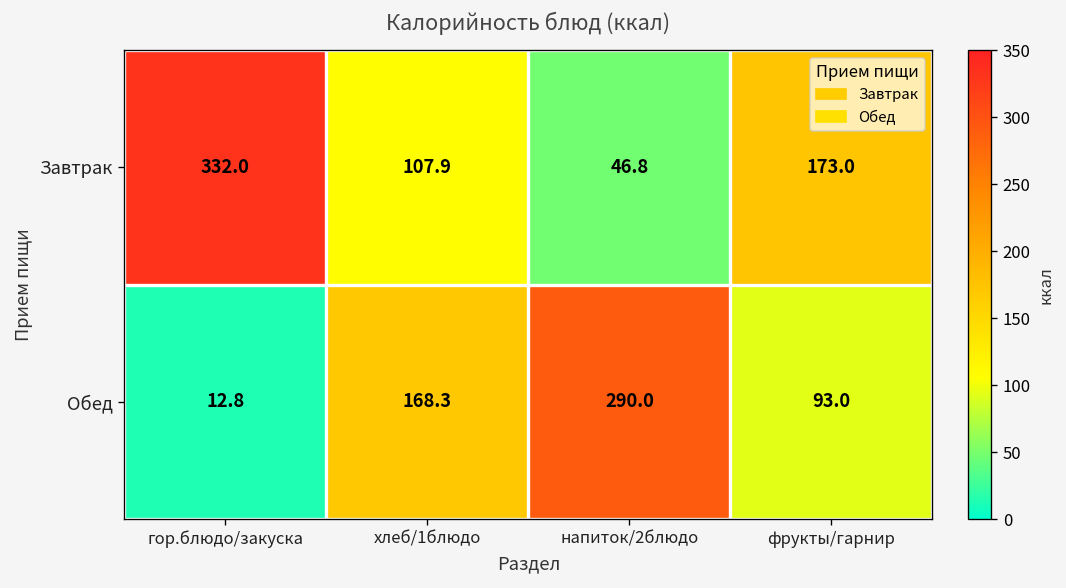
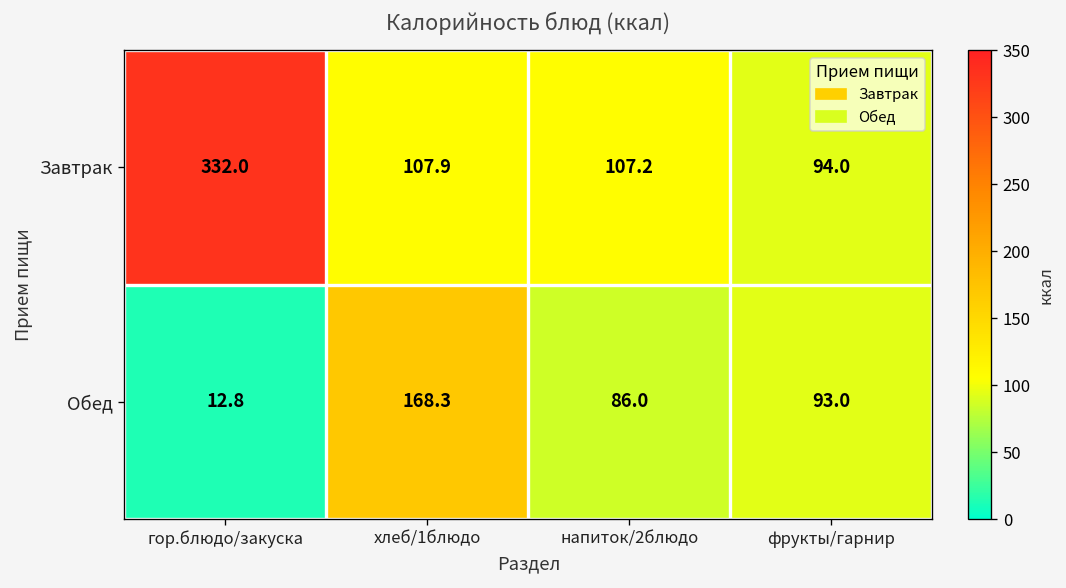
Завтрак, напиток/2блюдо: 46.8 -> 107.2
Завтрак, фрукты/гарнир: 173.0 -> 94.0
Обед, напиток/2блюдо: 290.0 -> 86.0
